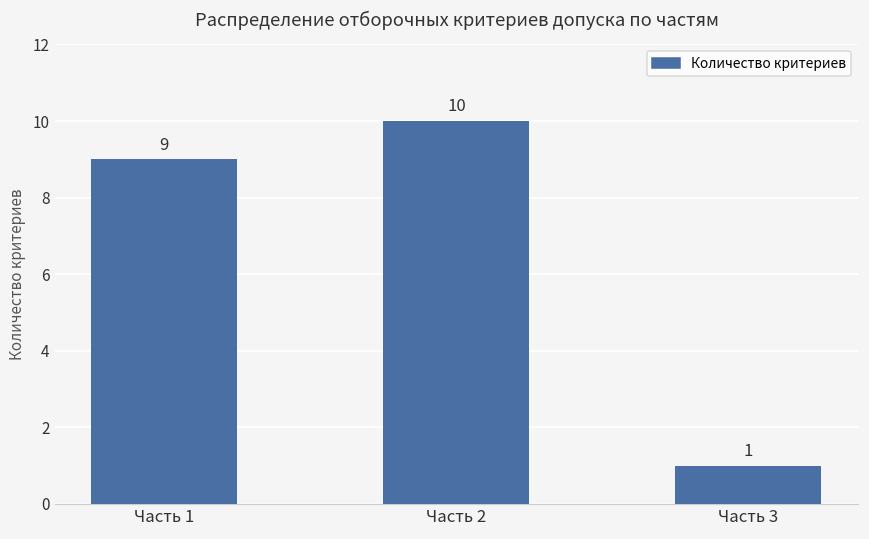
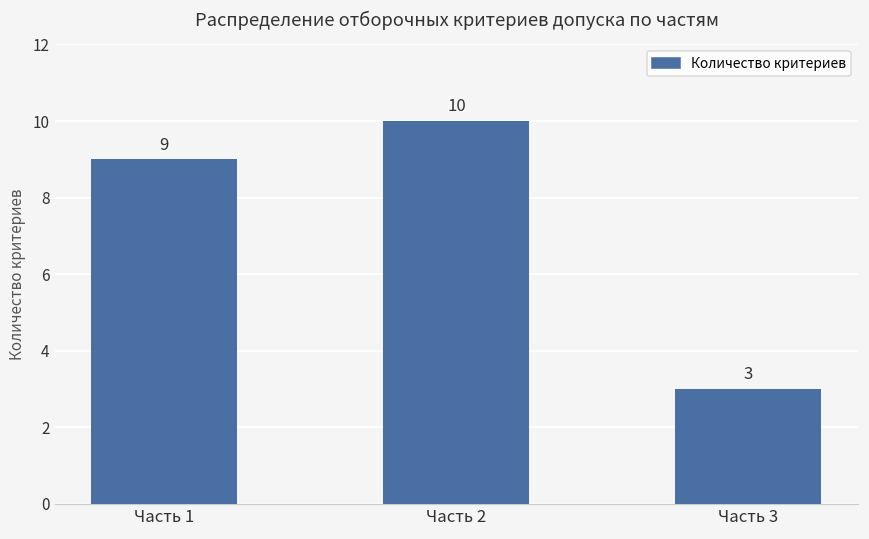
Часть 3: 1 -> 3
